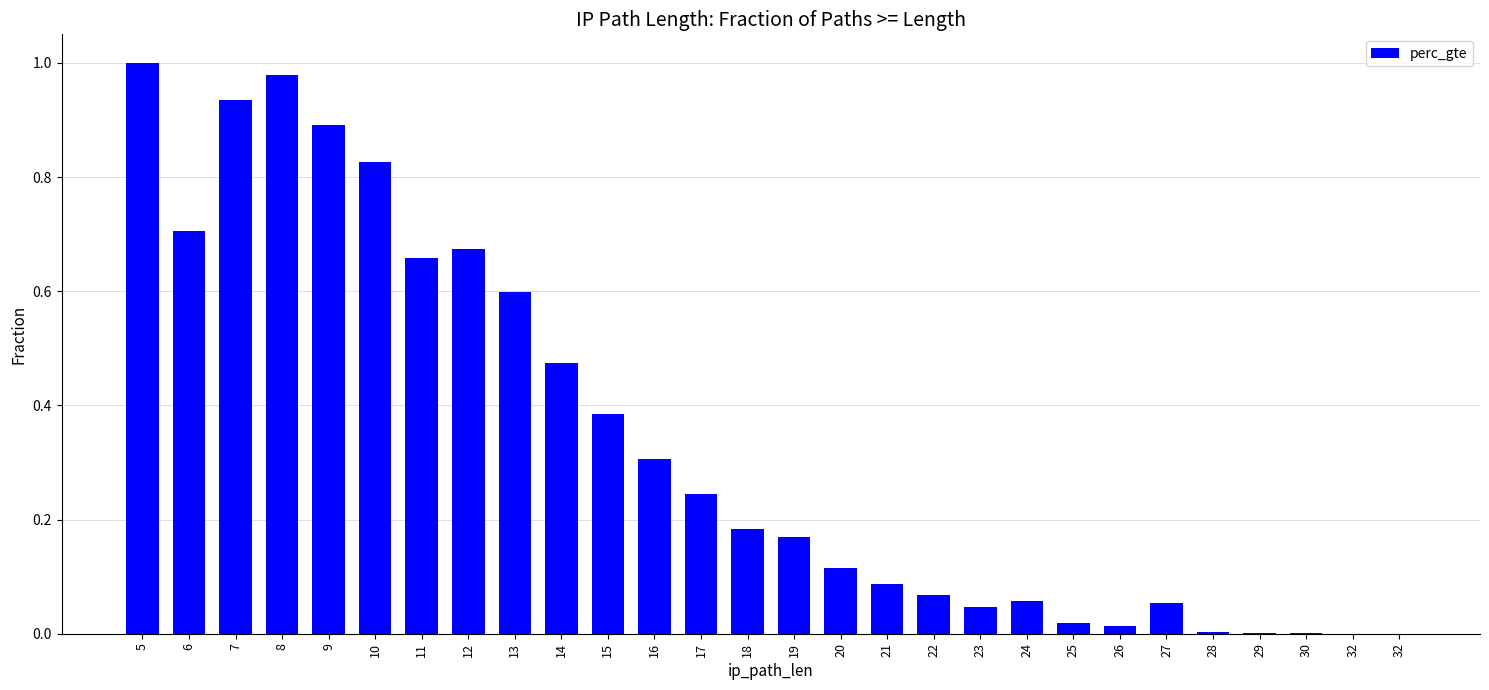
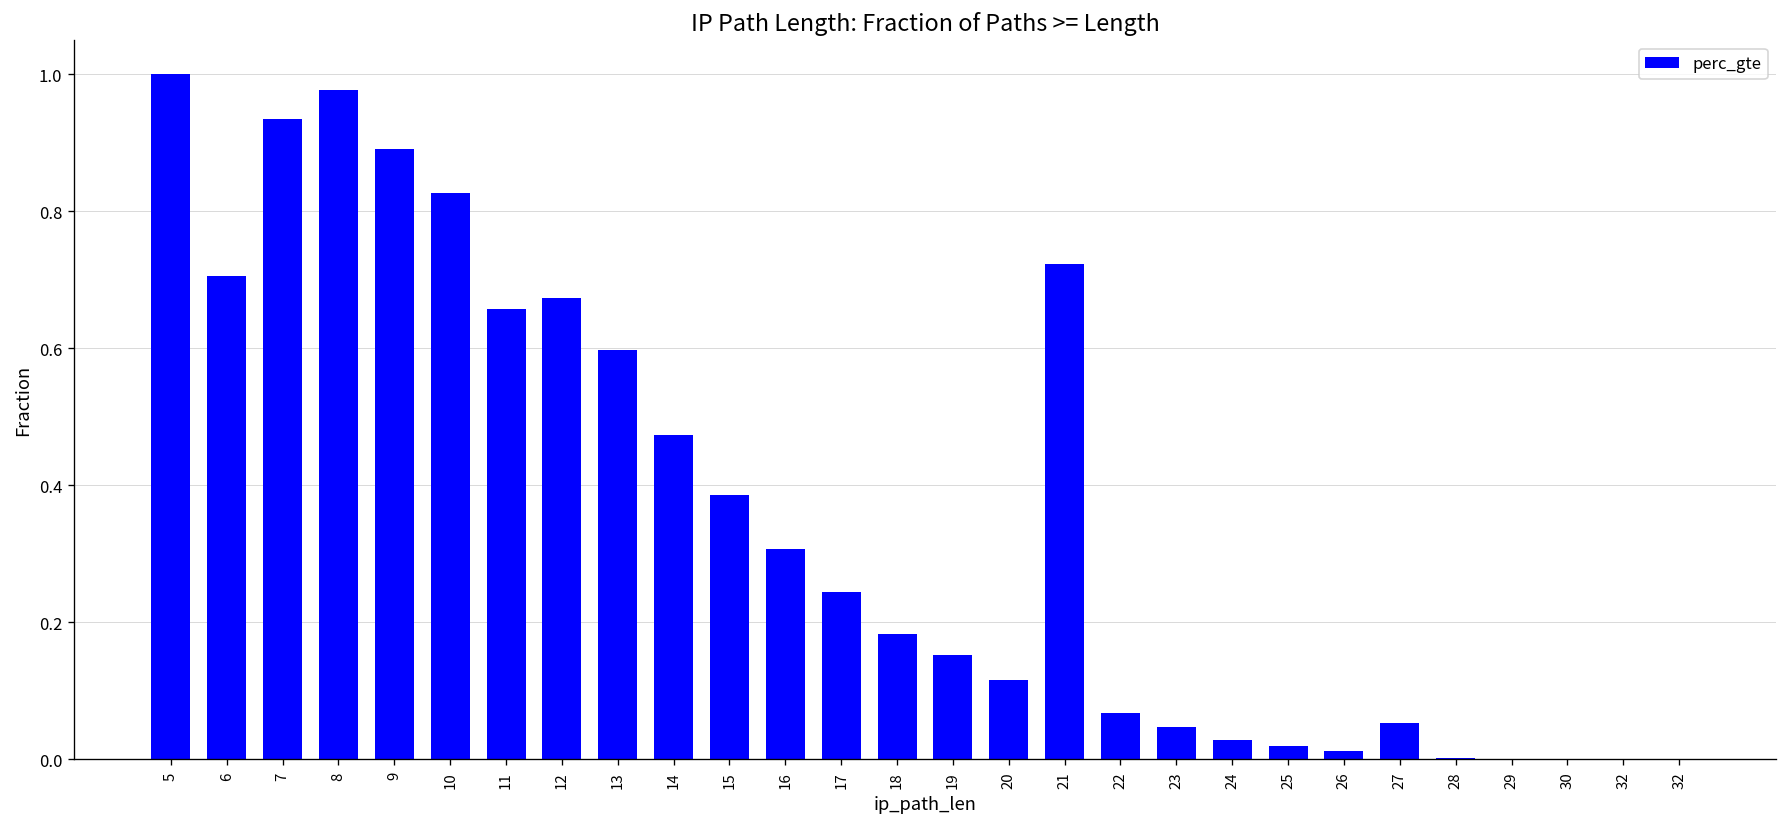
19: 0.17 -> 0.15
21: 0.09 -> 0.72
24: 0.06 -> 0.03
